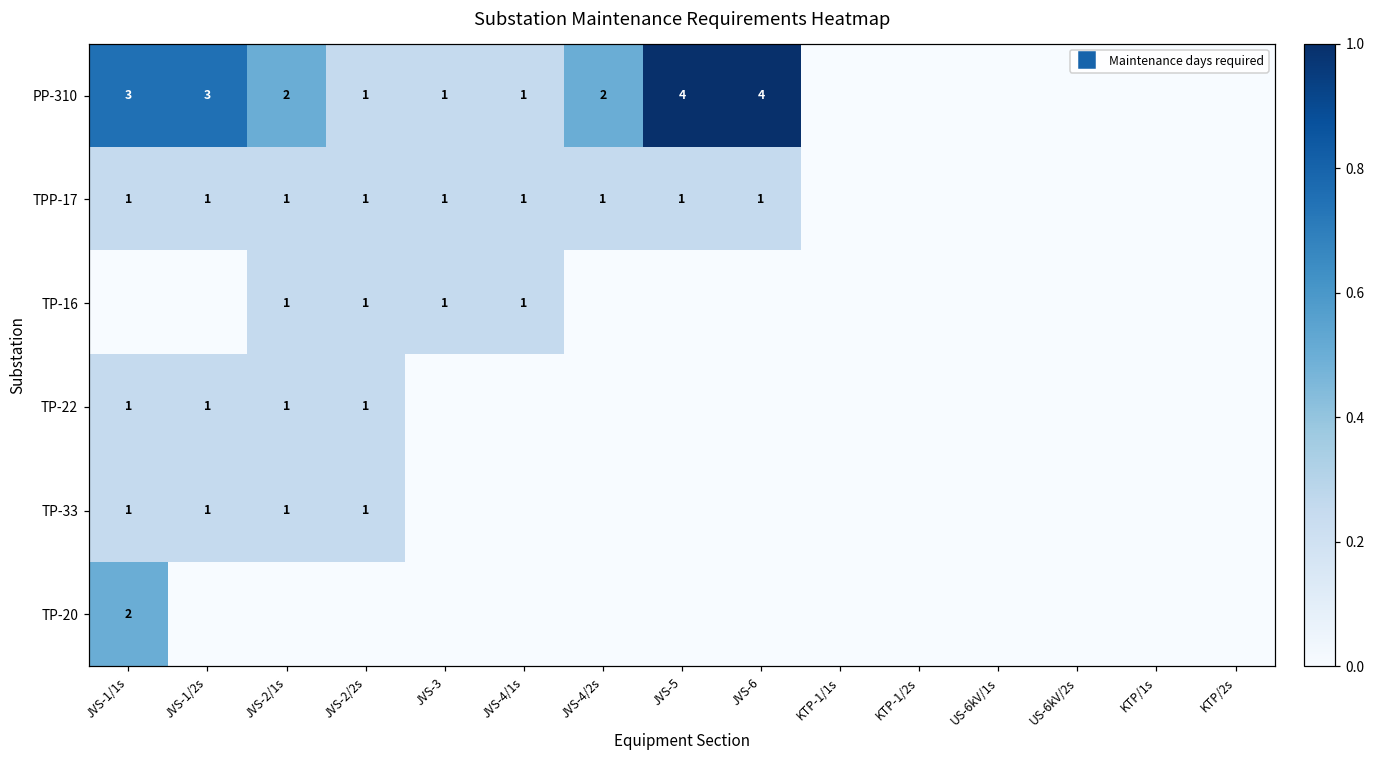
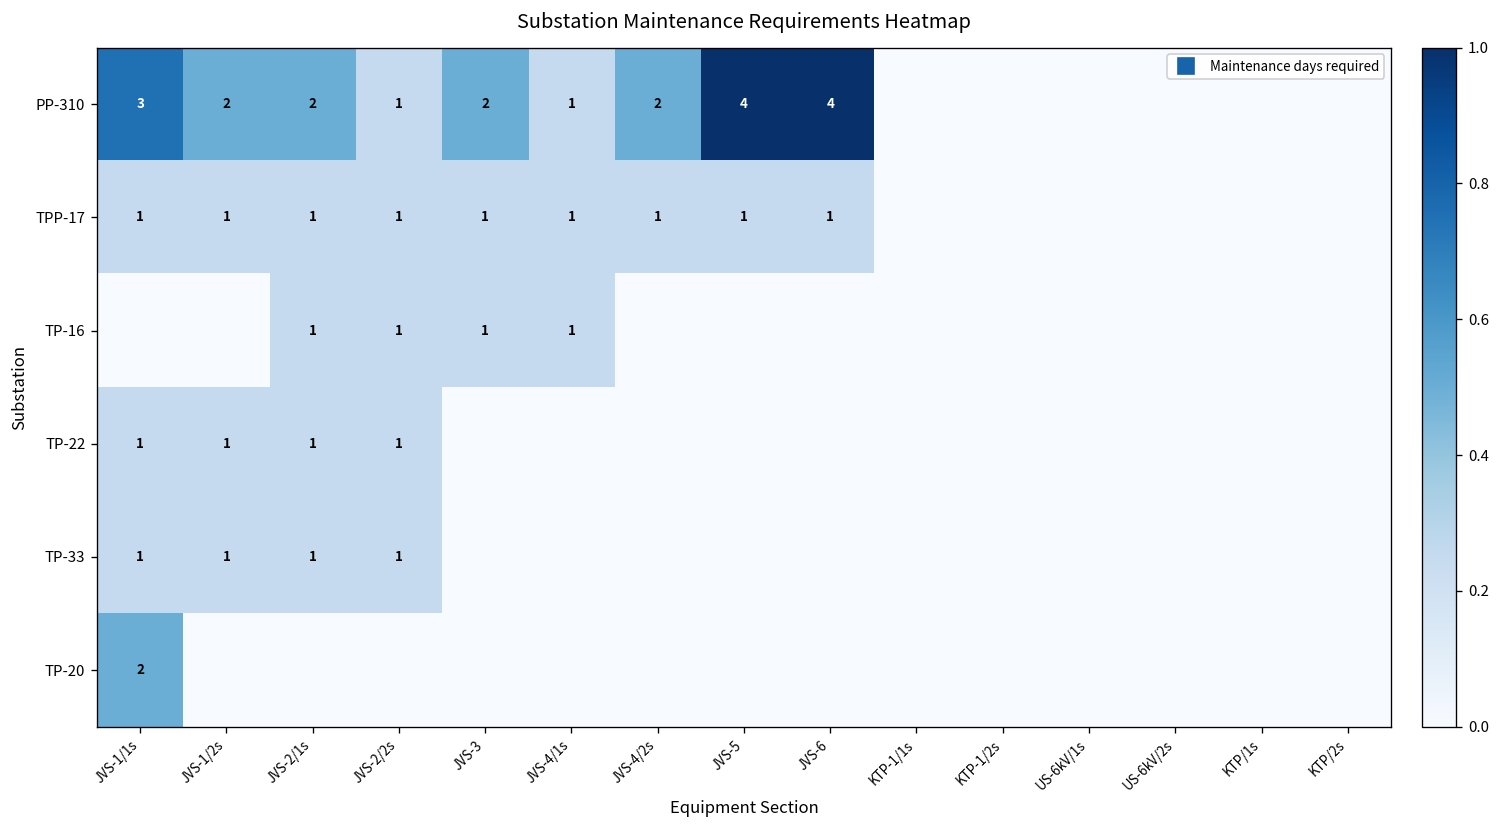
PP-310, JVS-1/2s: 3 -> 2
PP-310, JVS-3: 1 -> 2
